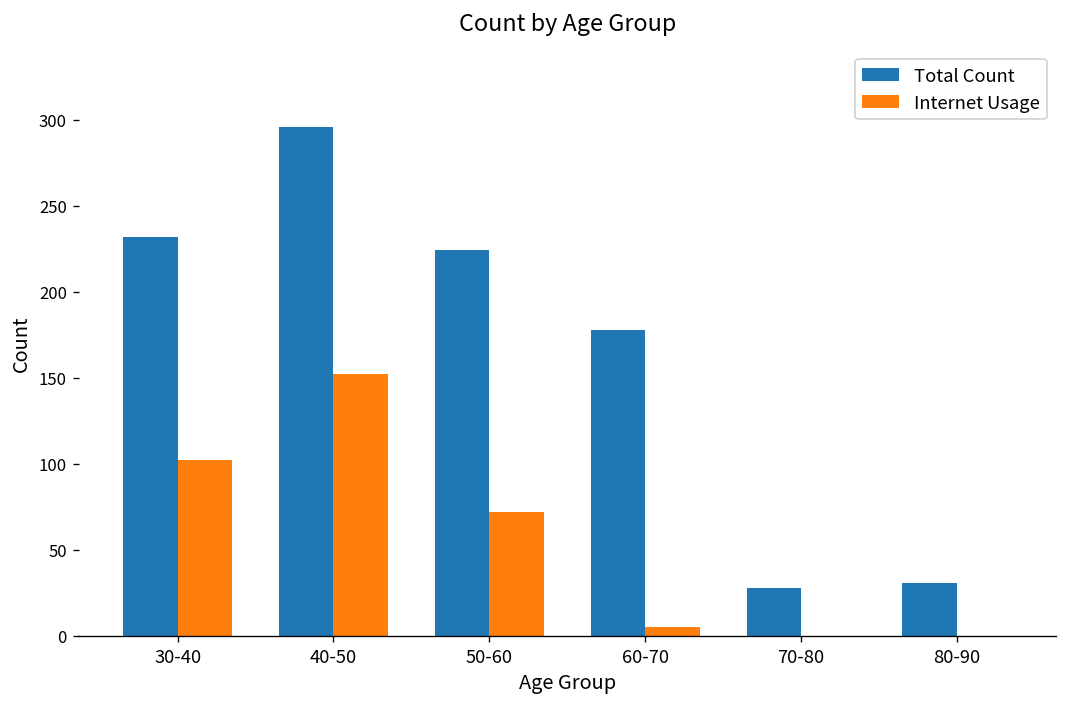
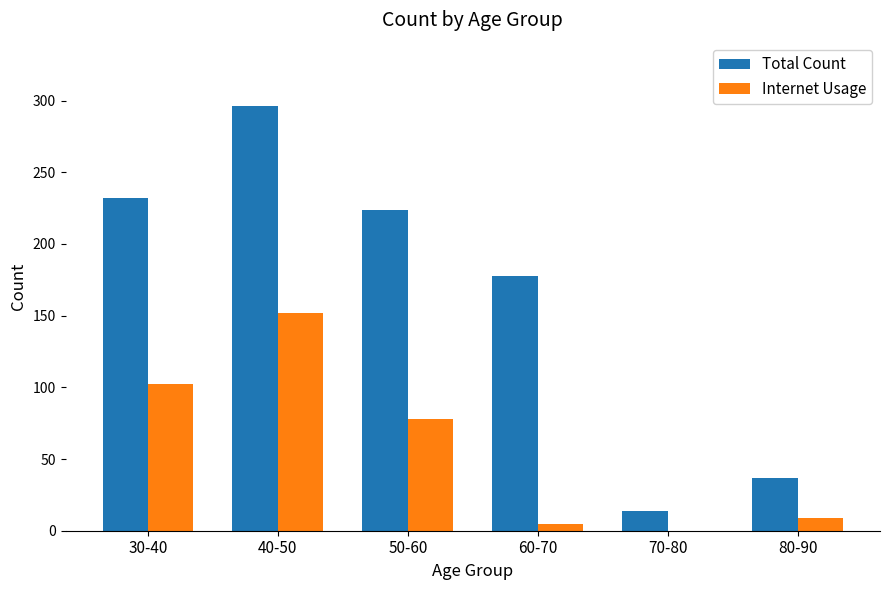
Internet Usage, 50-60: 72 -> 78
Total Count, 70-80: 28 -> 14
Total Count, 80-90: 31 -> 37
Internet Usage, 80-90: 0 -> 9
